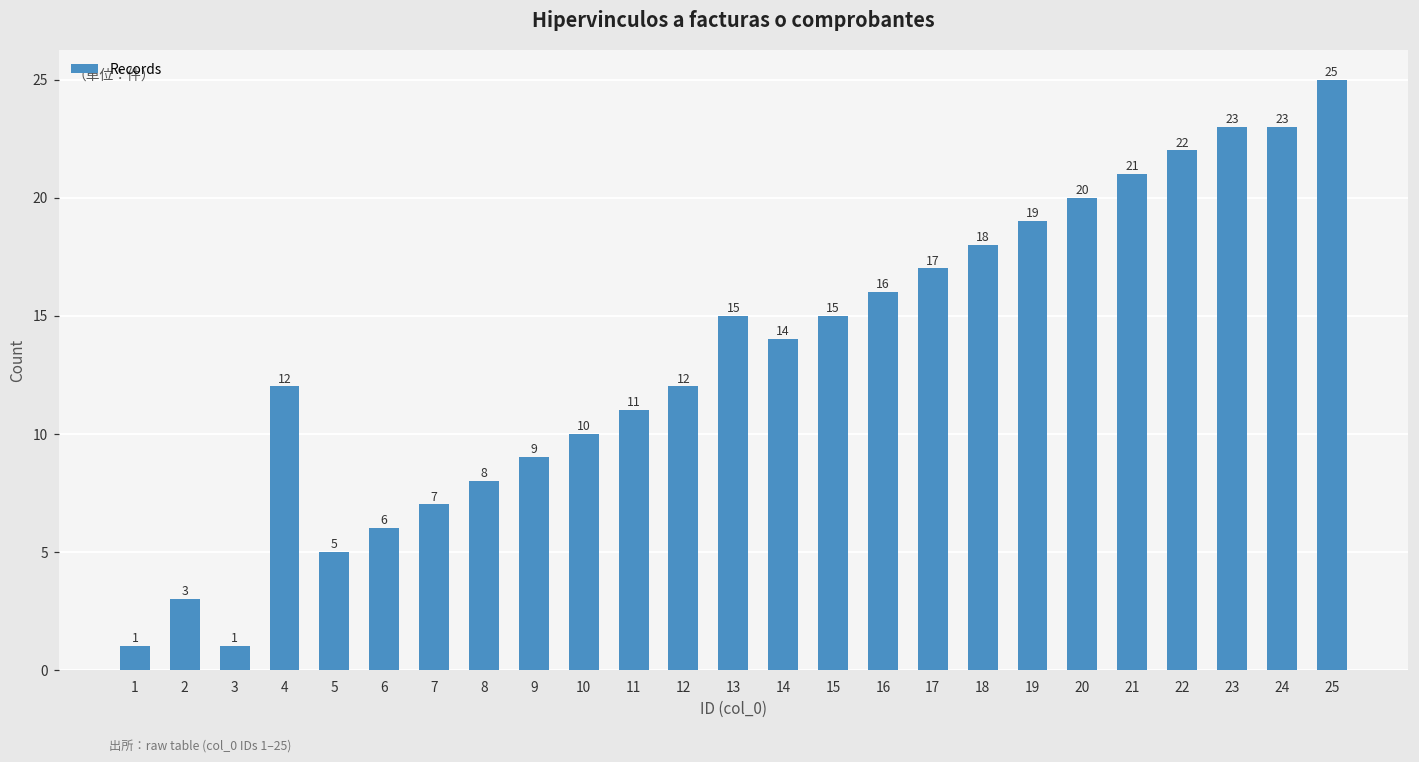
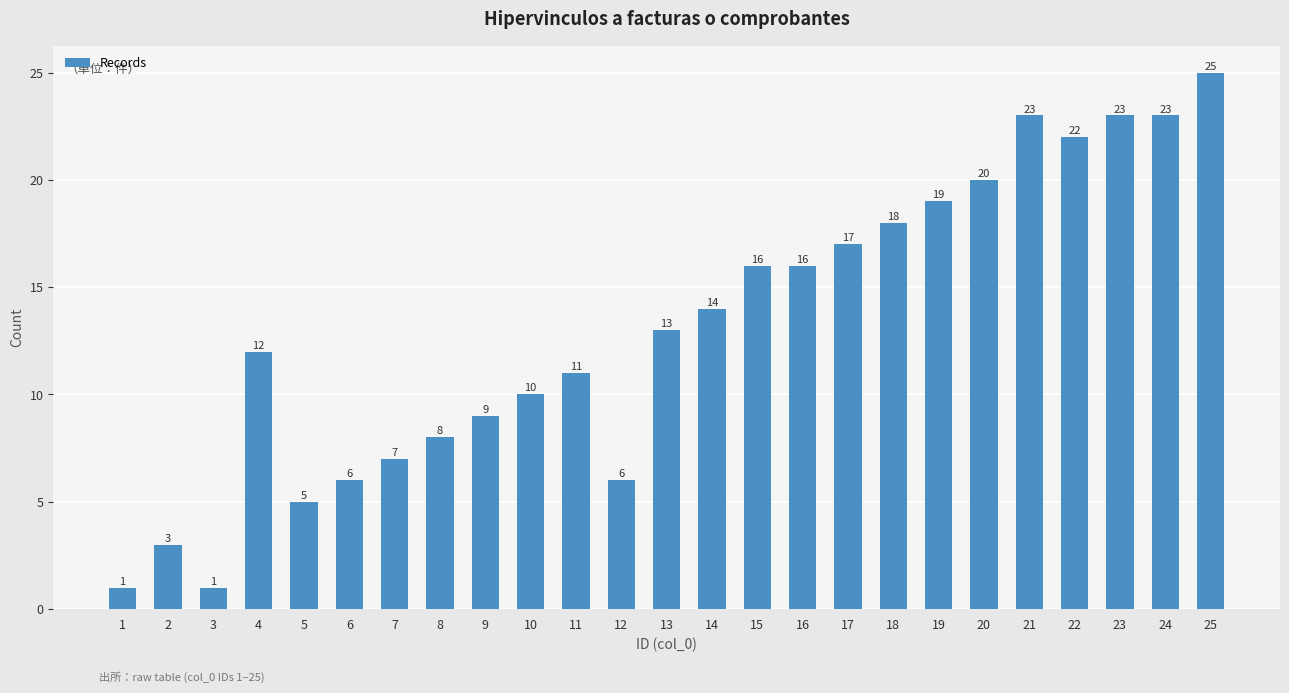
12: 12 -> 6
13: 15 -> 13
15: 15 -> 16
21: 21 -> 23
